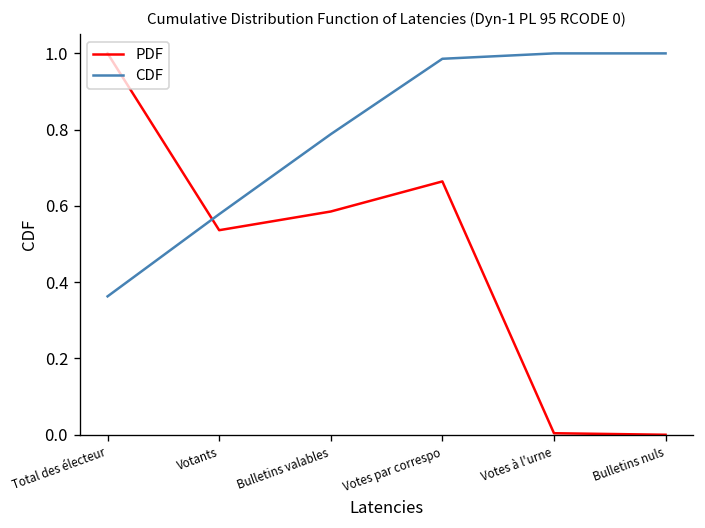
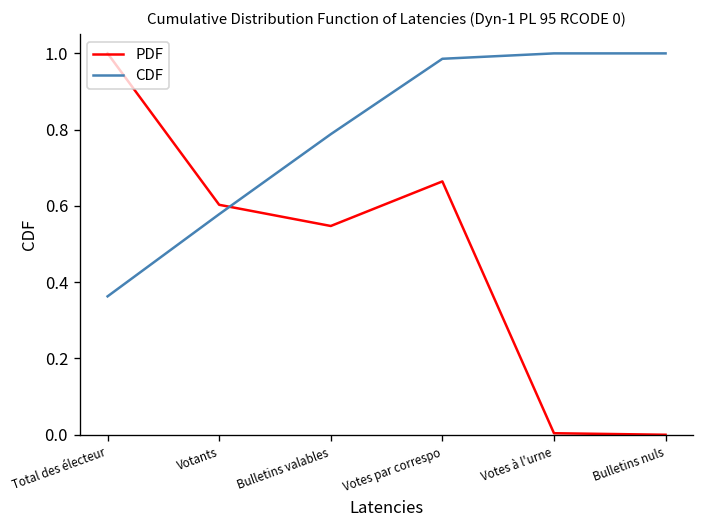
PDF, Votants: 0.54 -> 0.60
PDF, Bulletins valables: 0.59 -> 0.55
